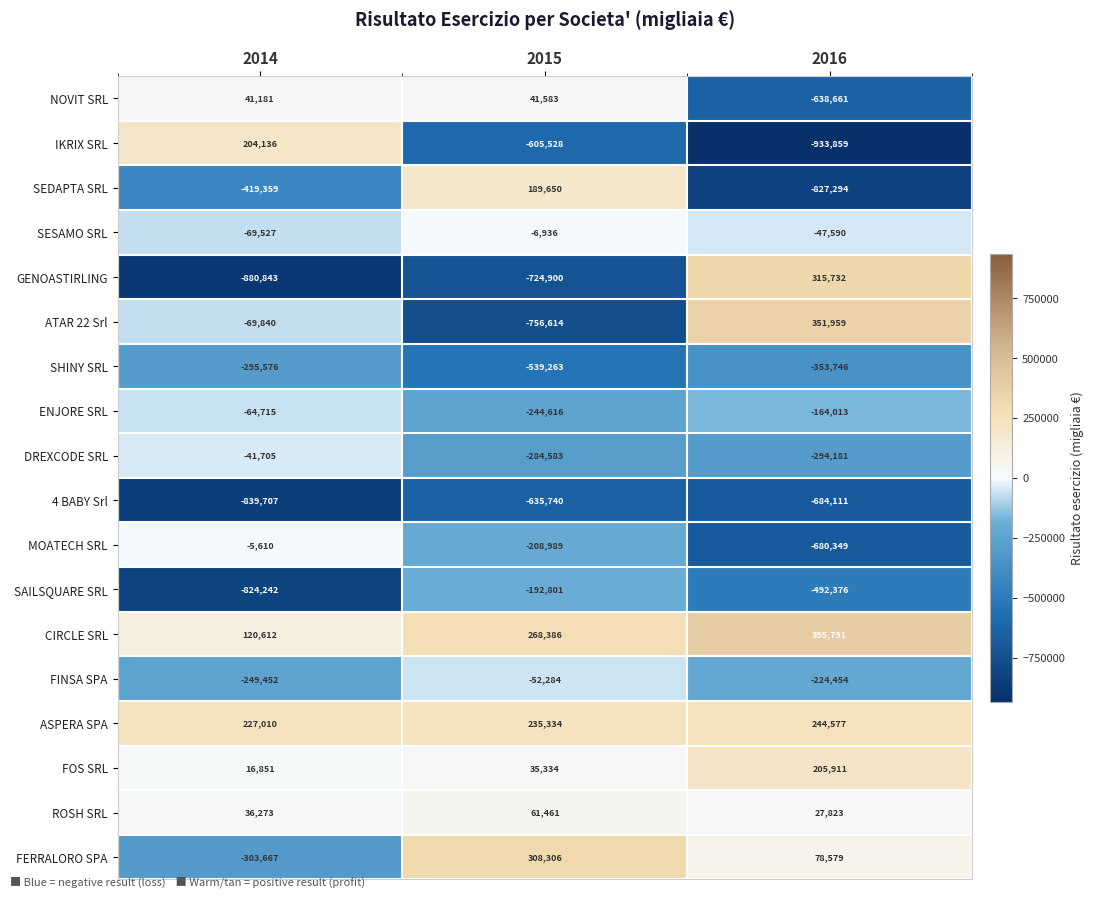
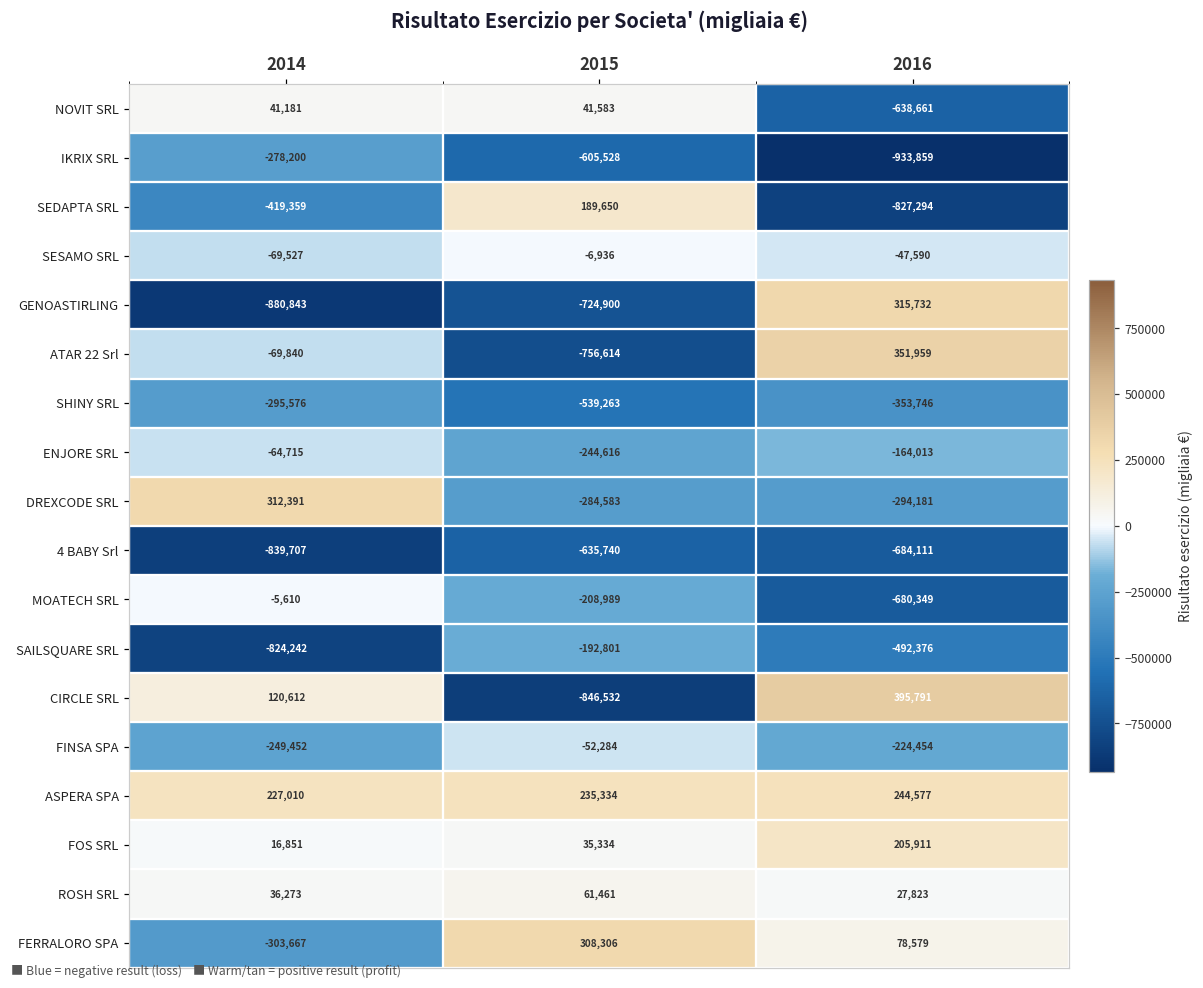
IKRIX SRL, 2014: 204,136 -> -278,200
DREXCODE SRL, 2014: -41,705 -> 312,391
CIRCLE SRL, 2015: 268,386 -> -846,532
